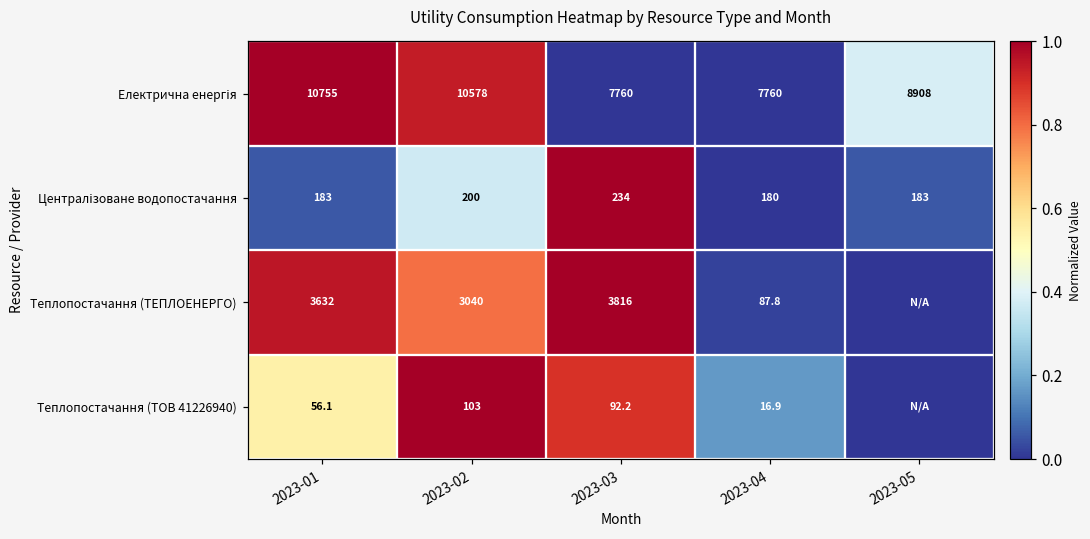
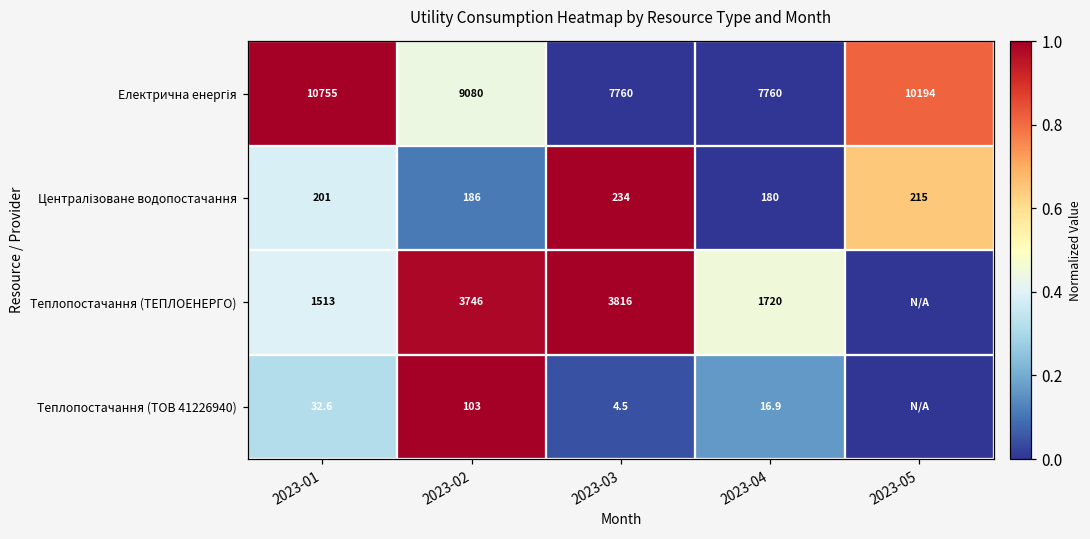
Електрична енергія, 2023-02: 10578 -> 9080
Електрична енергія, 2023-05: 8908 -> 10194
Централізоване водопостачання, 2023-01: 183 -> 201
Централізоване водопостачання, 2023-02: 200 -> 186
Централізоване водопостачання, 2023-05: 183 -> 215
Теплопостачання (ТЕПЛОЕНЕРГО), 2023-01: 3632 -> 1513
Теплопостачання (ТЕПЛОЕНЕРГО), 2023-02: 3040 -> 3746
Теплопостачання (ТЕПЛОЕНЕРГО), 2023-04: 87.8 -> 1720
Теплопостачання (ТОВ 41226940), 2023-01: 56.1 -> 32.6
Теплопостачання (ТОВ 41226940), 2023-03: 92.2 -> 4.5
